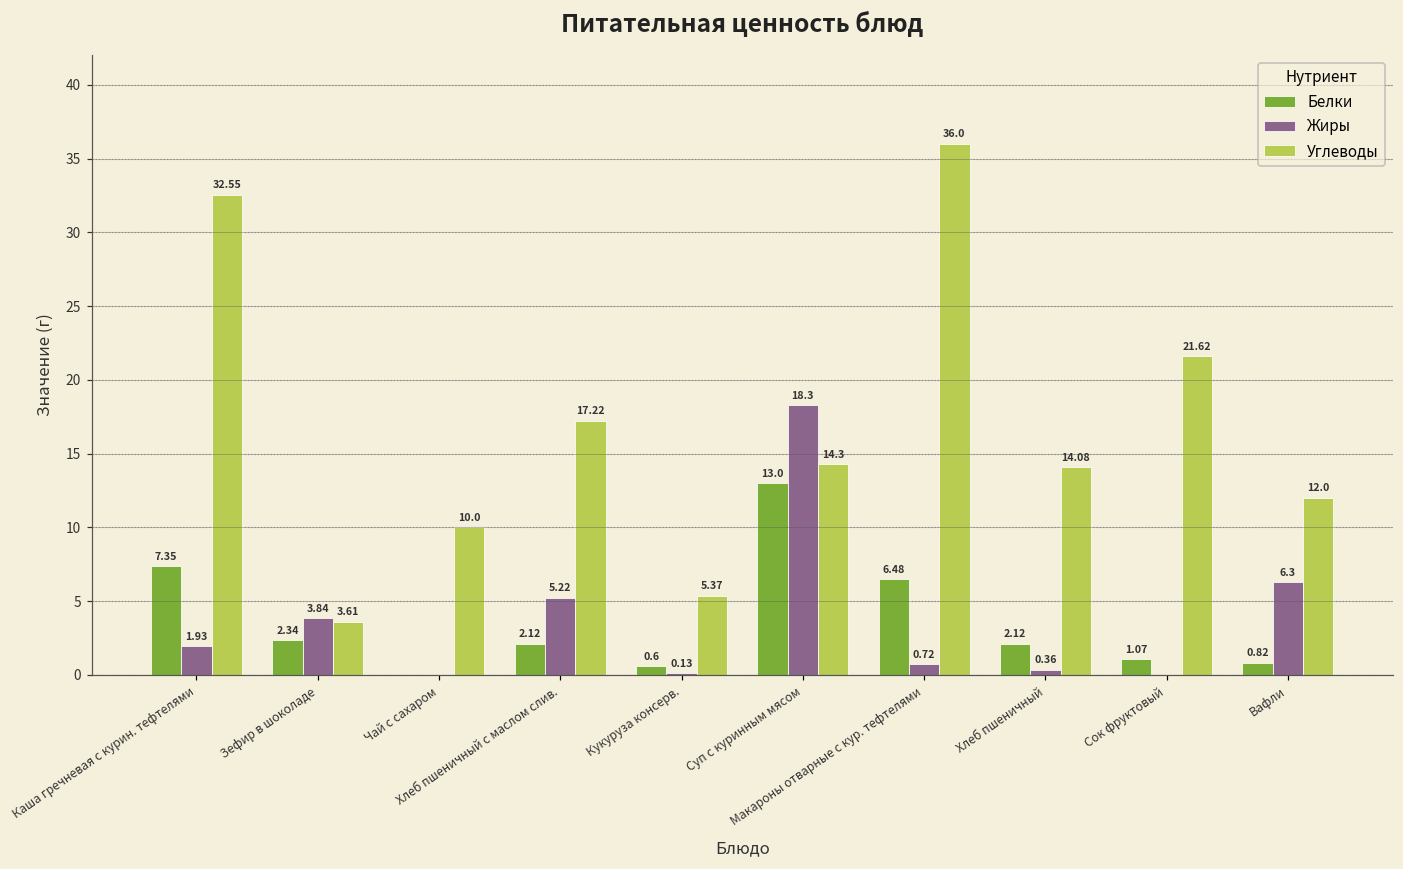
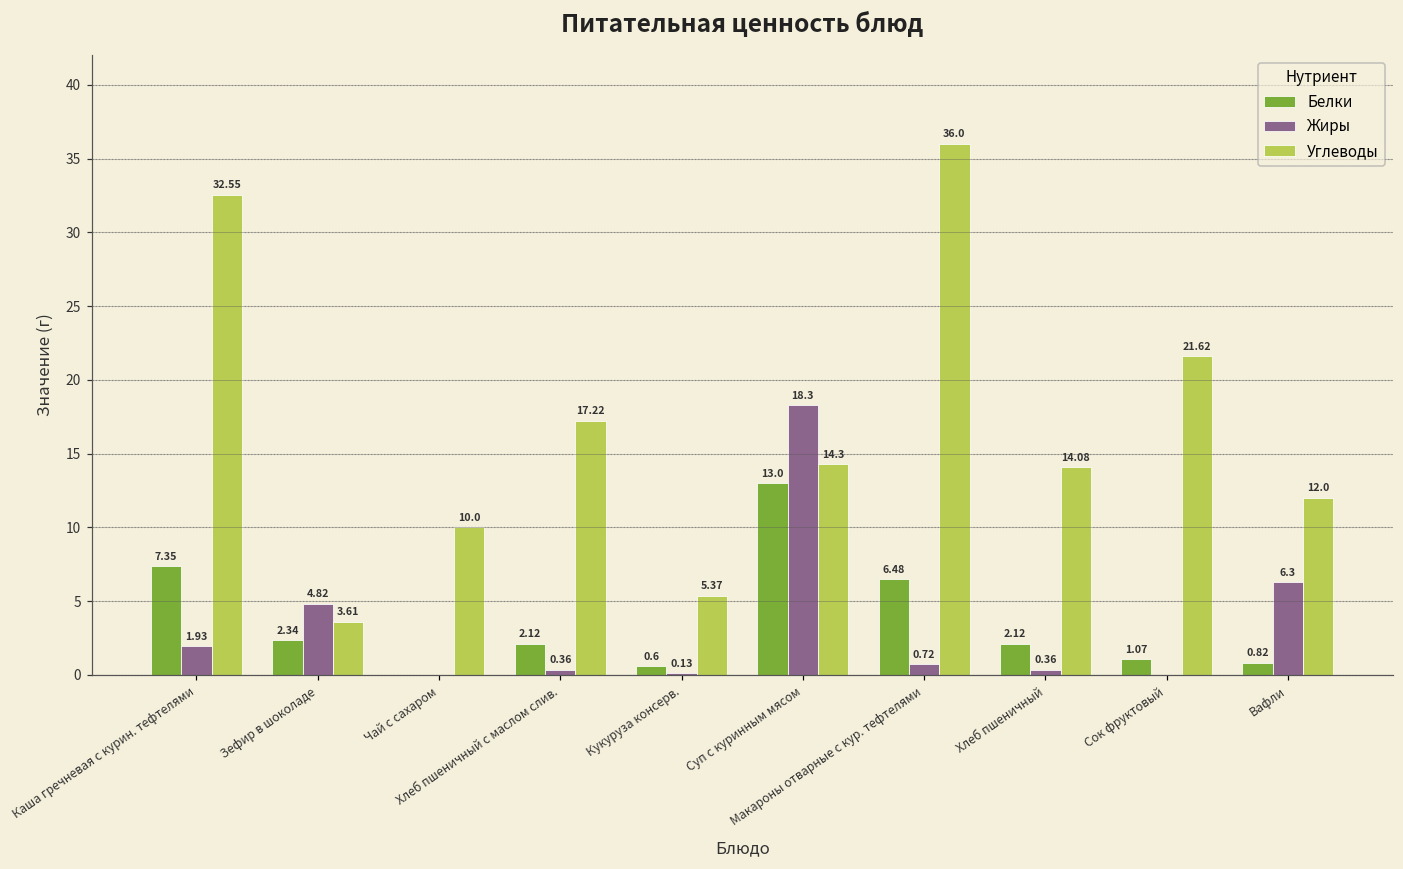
Жиры, Зефир в шоколаде: 3.84 -> 4.82
Жиры, Хлеб пшеничный с маслом слив.: 5.22 -> 0.36
